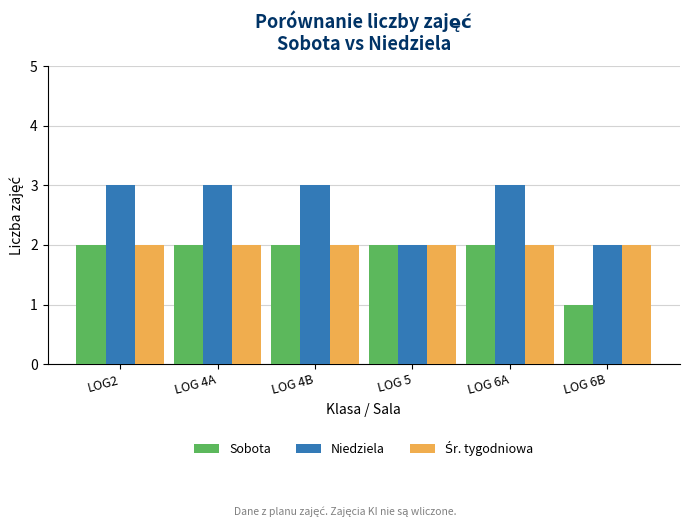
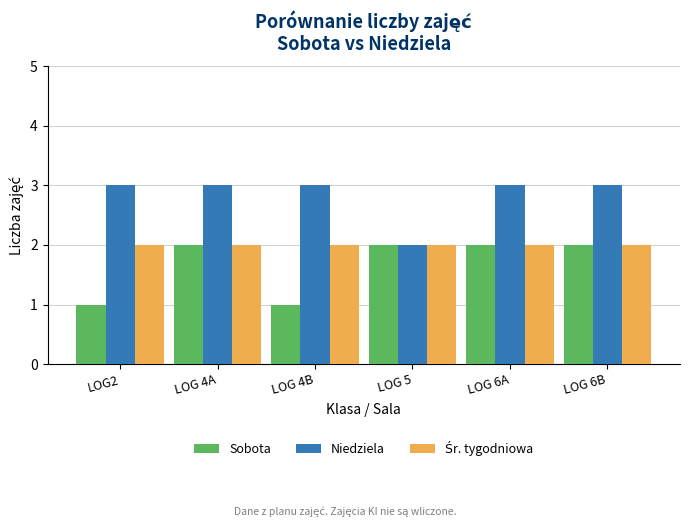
Sobota, LOG2: 2 -> 1
Sobota, LOG 4B: 2 -> 1
Sobota, LOG 6B: 1 -> 2
Niedziela, LOG 6B: 2 -> 3
